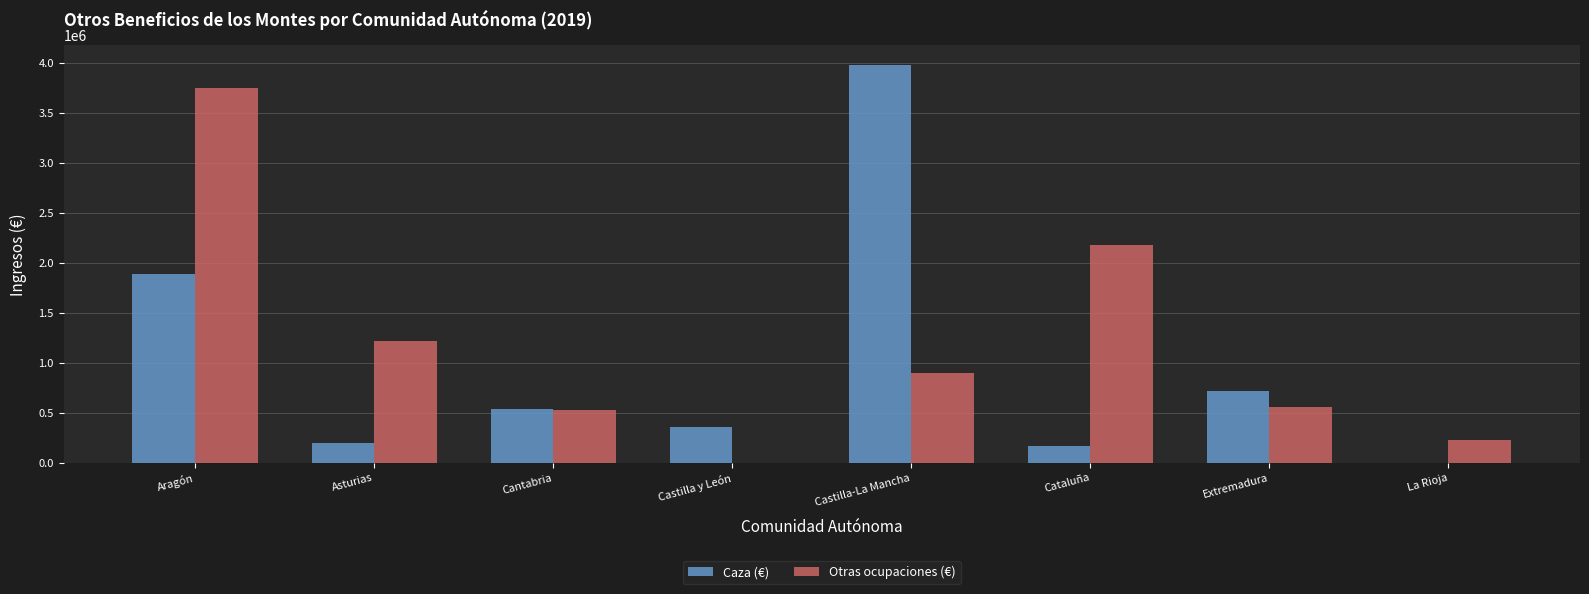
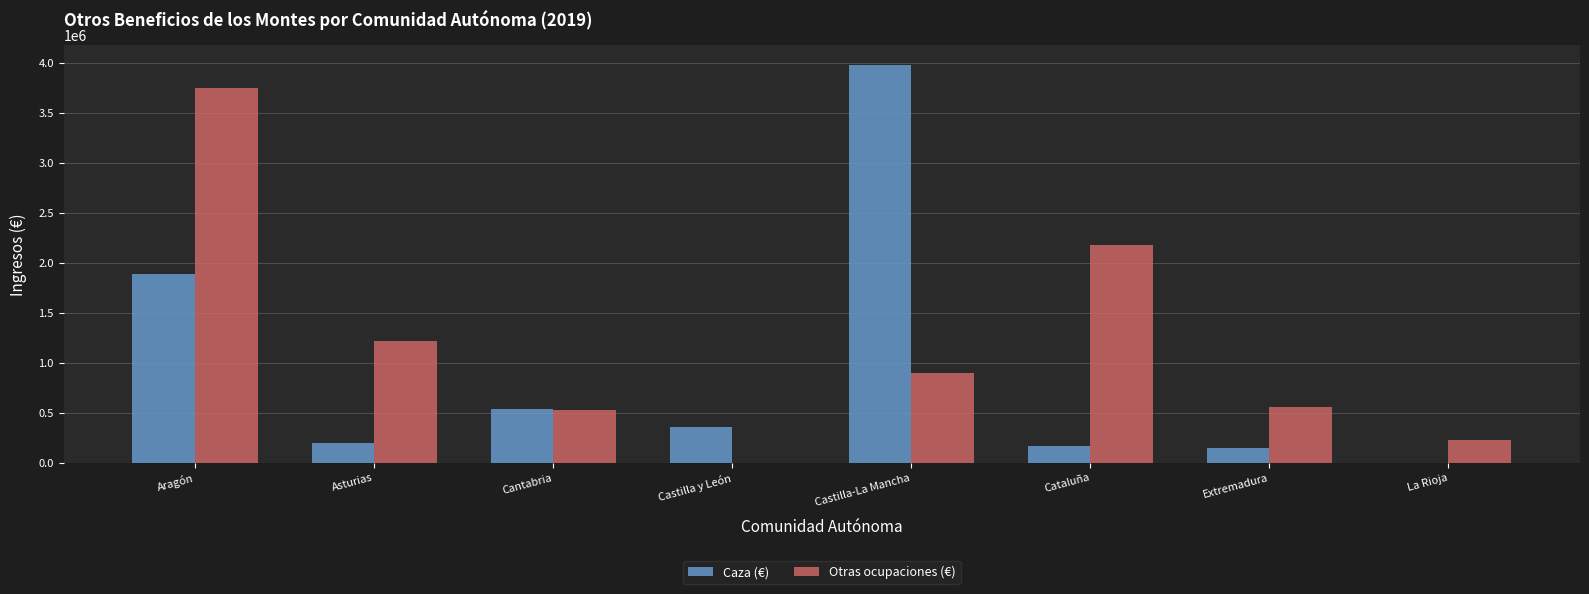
Caza (€), Extremadura: 700000 -> 200000
